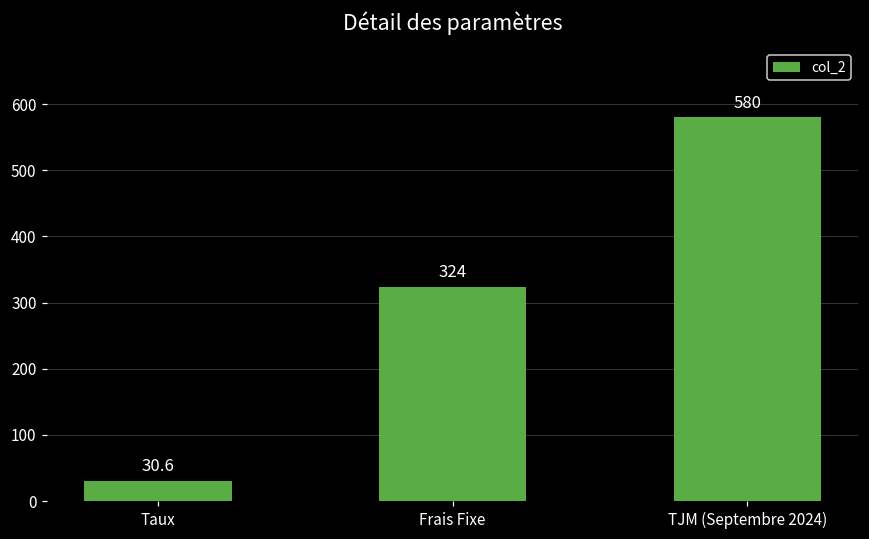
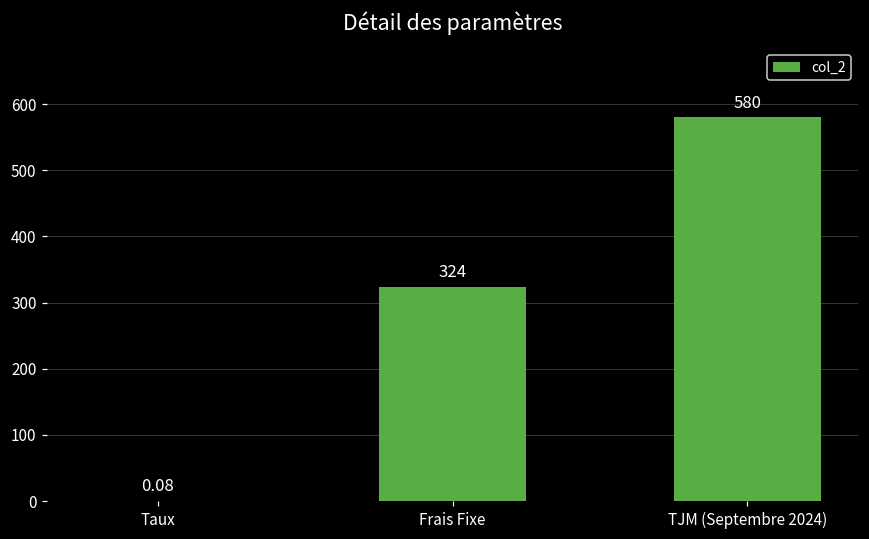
Taux: 30.6 -> 0.08
